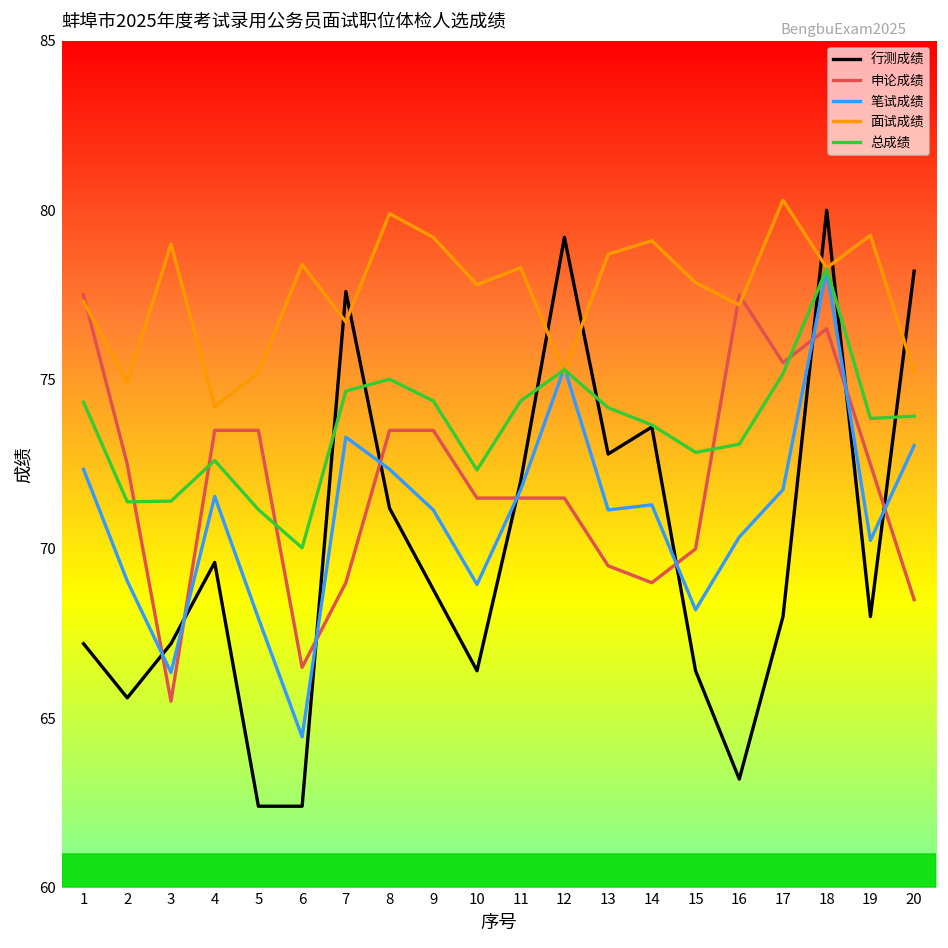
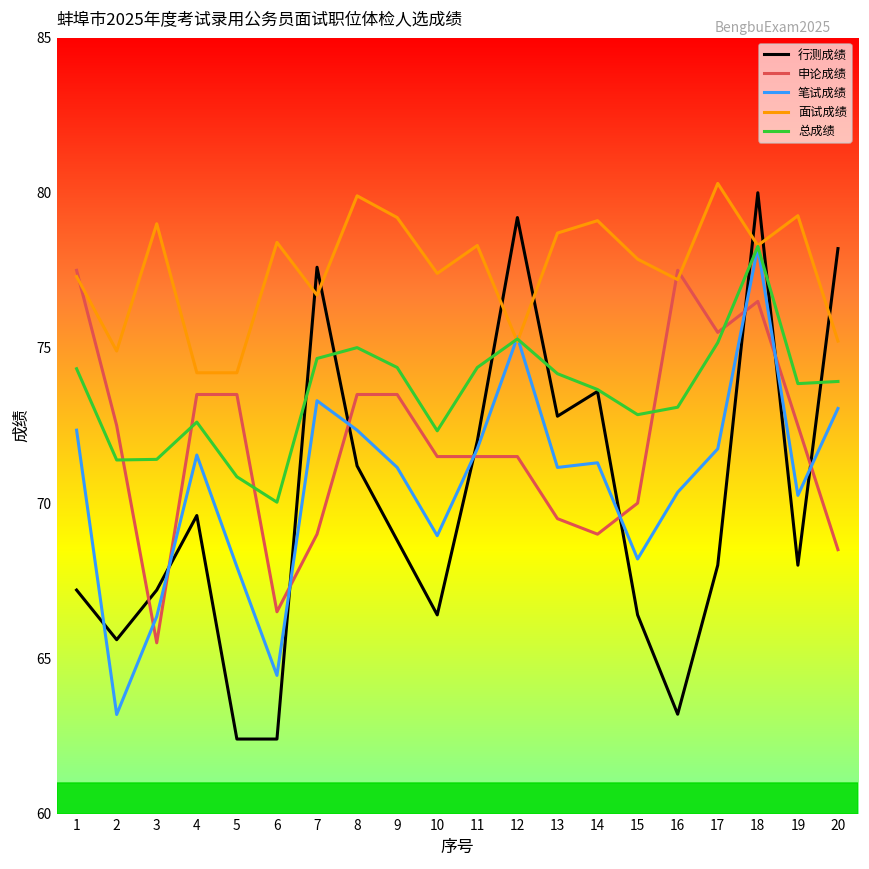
笔试成绩, 2: 69.1 -> 63.2
面试成绩, 5: 75.2 -> 74.2
总成绩, 5: 71.2 -> 70.9
面试成绩, 10: 77.8 -> 77.4
